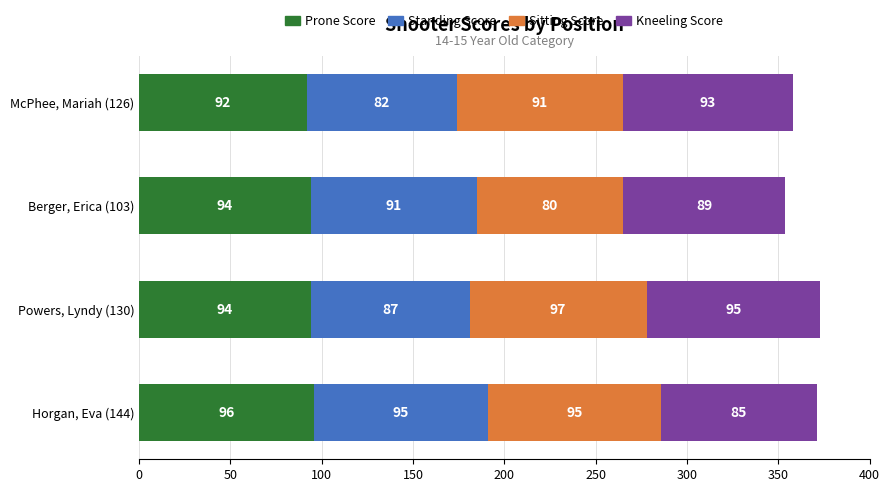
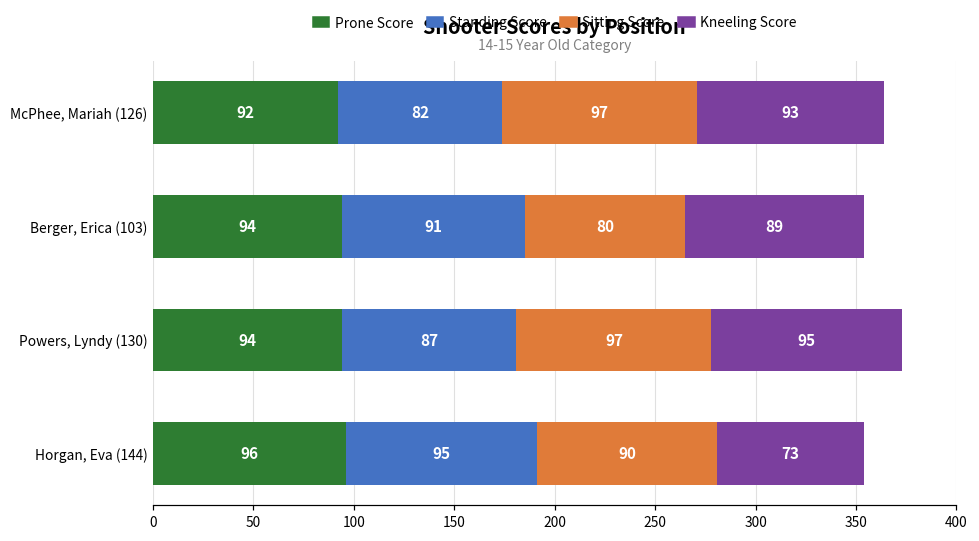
Sitting Score, McPhee, Mariah (126): 91 -> 97
Sitting Score, Horgan, Eva (144): 95 -> 90
Kneeling Score, Horgan, Eva (144): 85 -> 73
